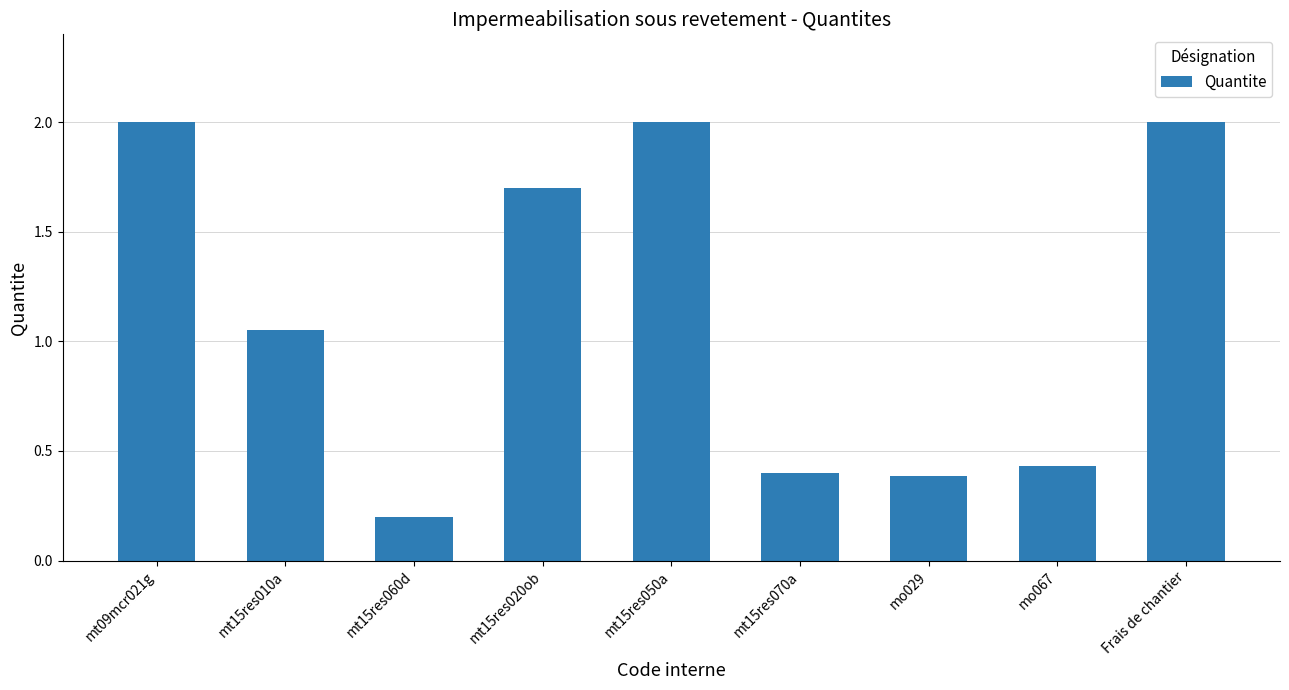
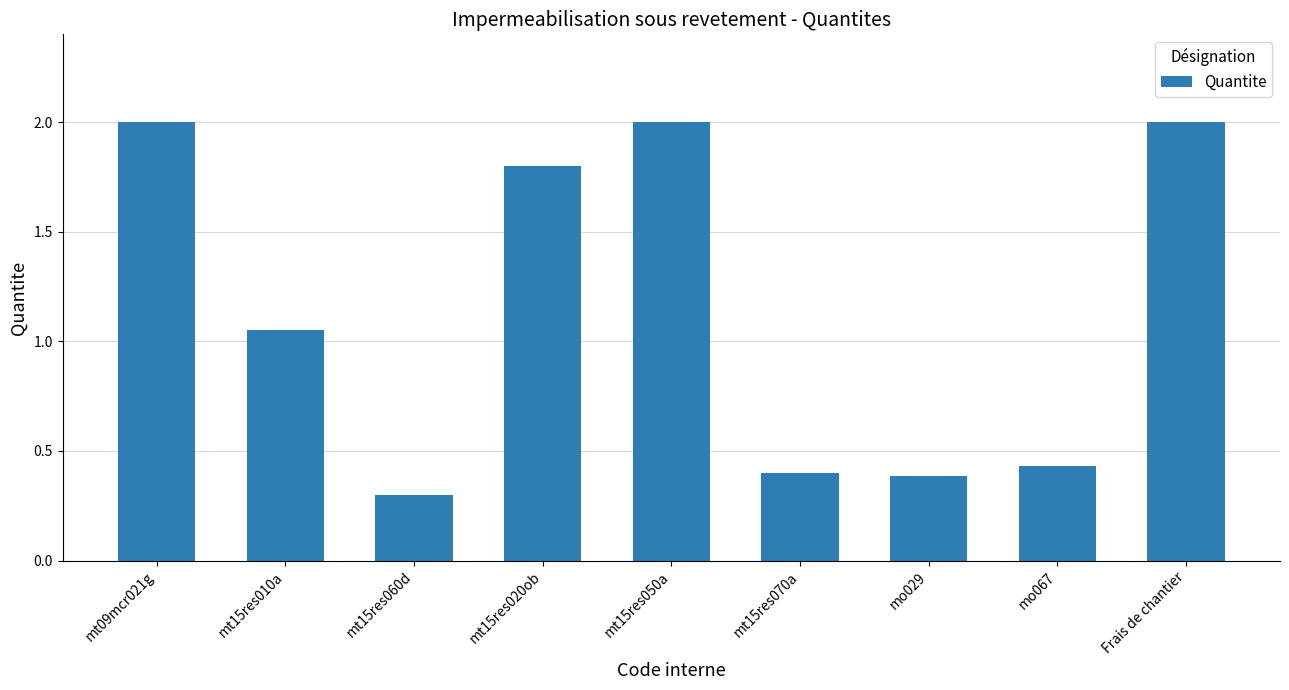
mt15res060d: 0.2 -> 0.3
mt15res020ob: 1.7 -> 1.8
